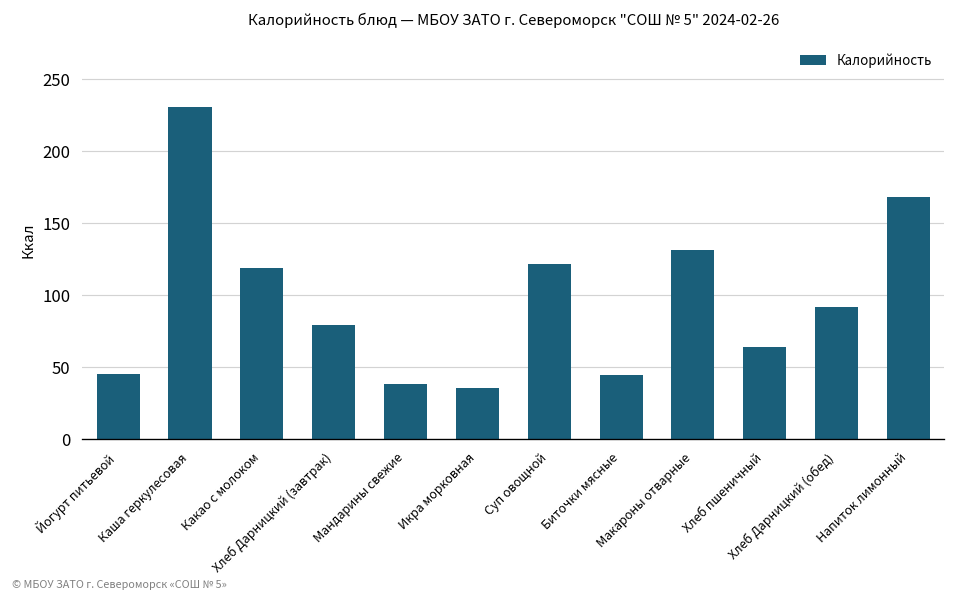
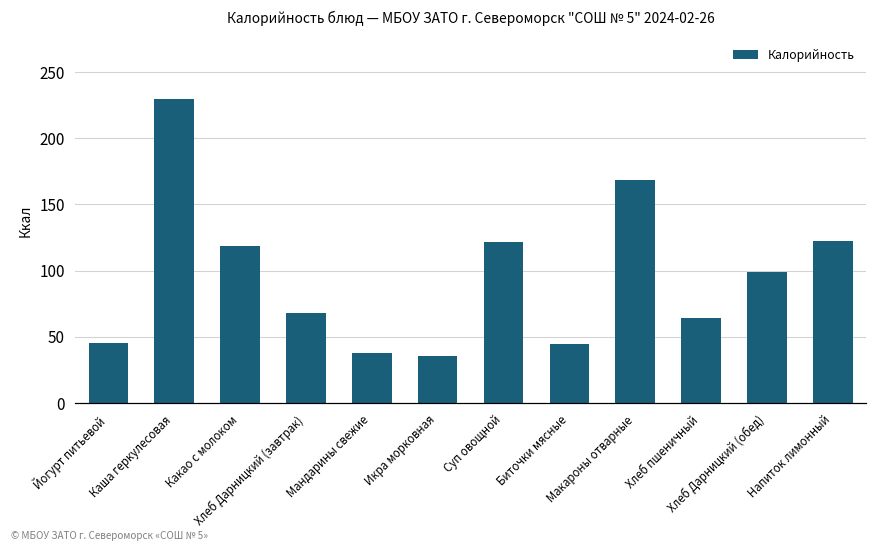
Хлеб Дарницкий (завтрак): 79 -> 68
Макароны отварные: 131 -> 168
Хлеб Дарницкий (обед): 92 -> 99
Напиток лимонный: 168 -> 123
